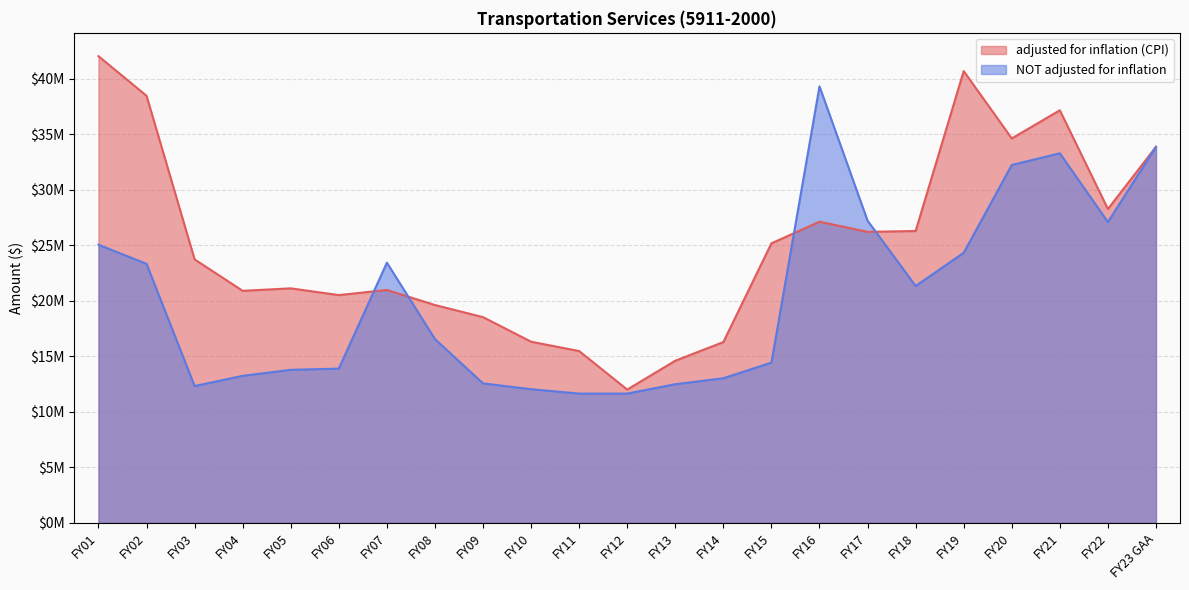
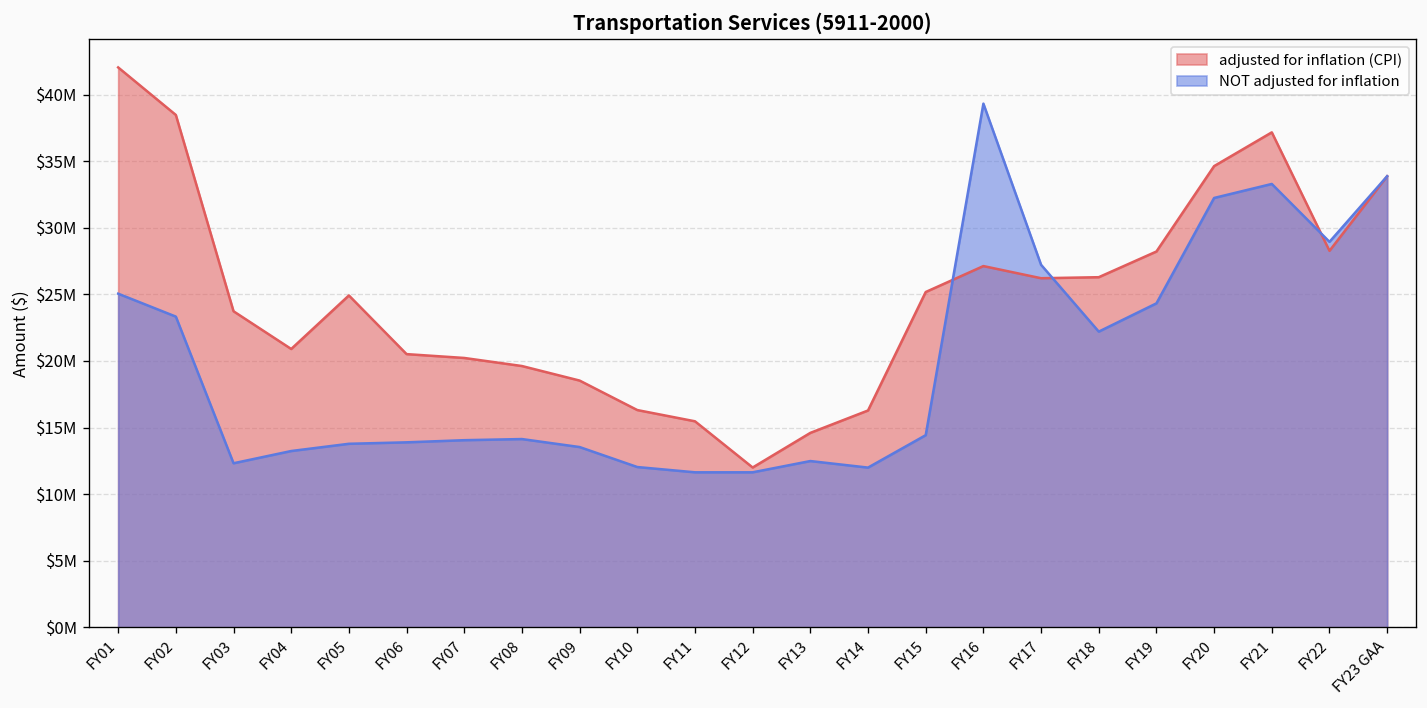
adjusted for inflation (CPI), FY05: $21100000 -> $24900000
adjusted for inflation (CPI), FY07: $21000000 -> $20200000
NOT adjusted for inflation, FY07: $23400000 -> $14100000
NOT adjusted for inflation, FY08: $16600000 -> $14100000
NOT adjusted for inflation, FY09: $12600000 -> $13500000
NOT adjusted for inflation, FY14: $13000000 -> $12000000
NOT adjusted for inflation, FY18: $21300000 -> $22200000
adjusted for inflation (CPI), FY19: $40700000 -> $28200000
NOT adjusted for inflation, FY22: $27100000 -> $28900000
